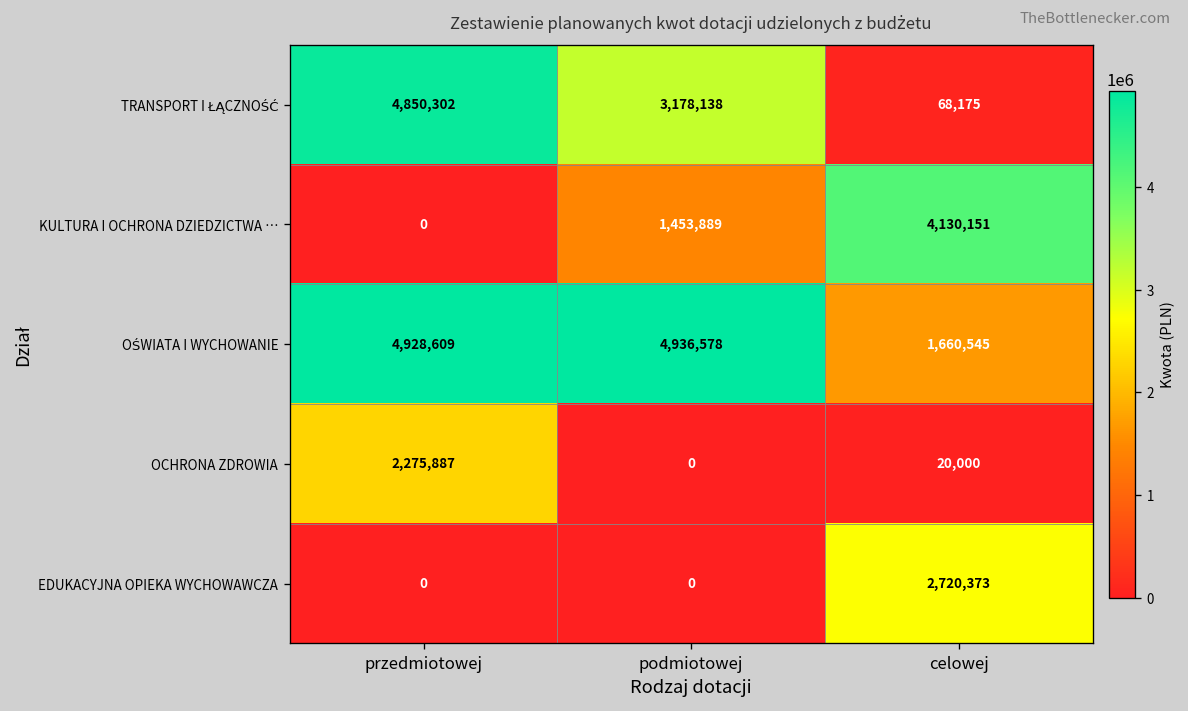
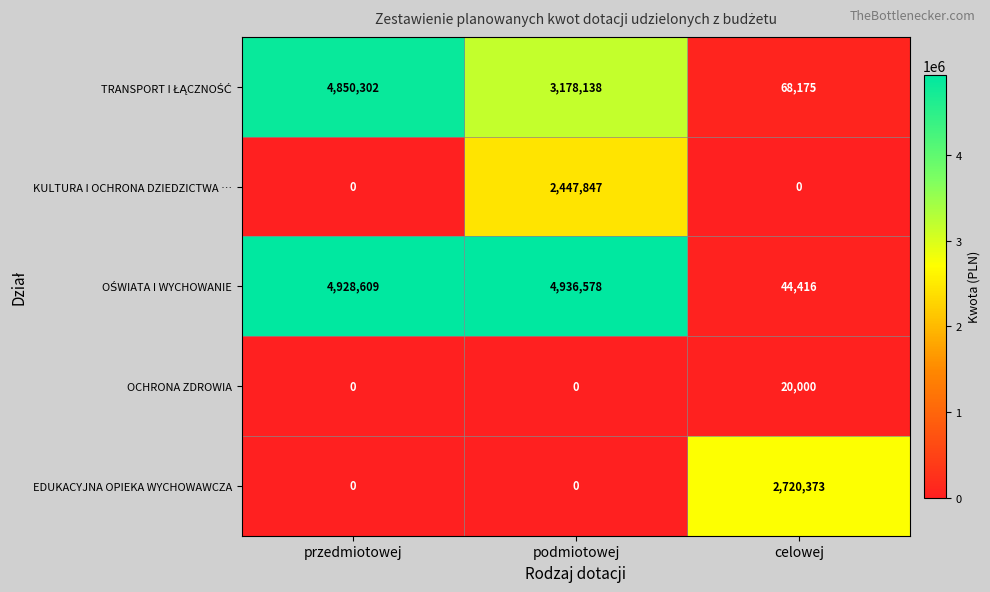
KULTURA I OCHRONA DZIEDZICTWA …, podmiotowej: 1,453,889 -> 2,447,847
KULTURA I OCHRONA DZIEDZICTWA …, celowej: 4,130,151 -> 0
OŚWIATA I WYCHOWANIE, celowej: 1,660,545 -> 44,416
OCHRONA ZDROWIA, przedmiotowej: 2,275,887 -> 0
